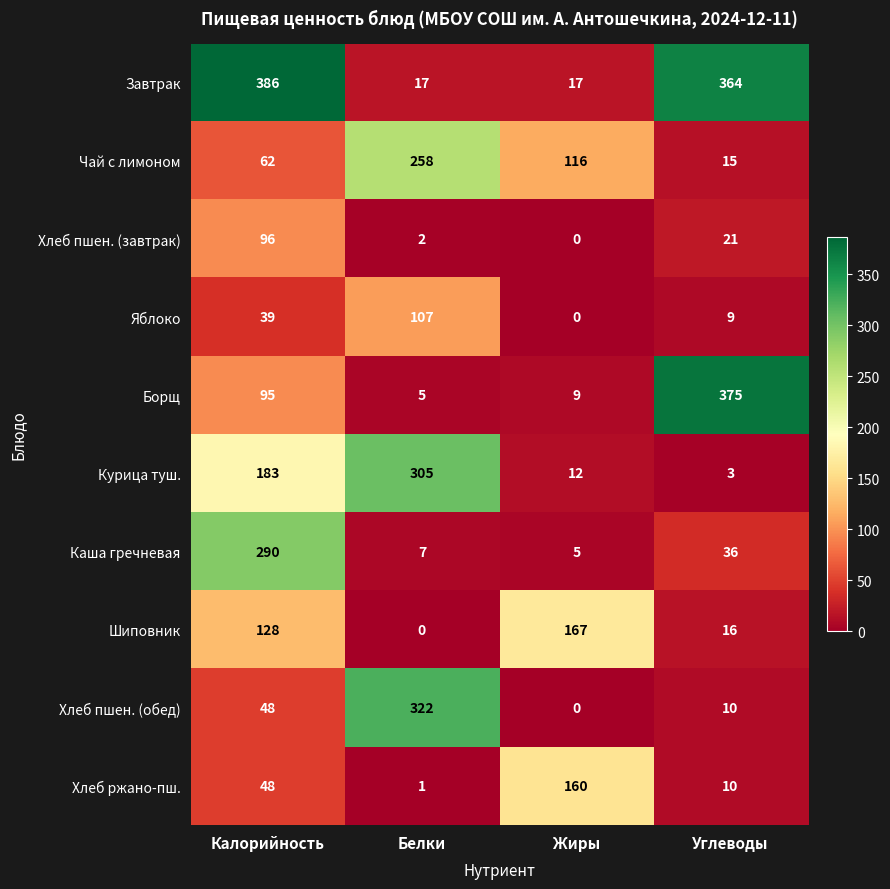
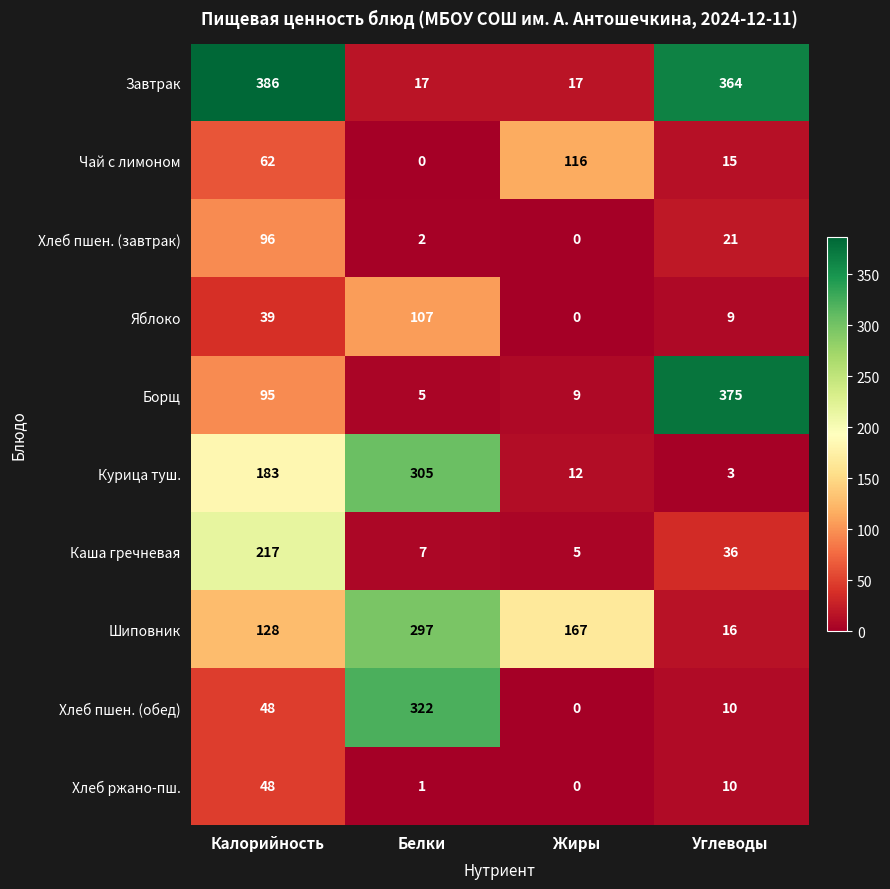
Чай с лимоном, Белки: 258 -> 0
Каша гречневая, Калорийность: 290 -> 217
Шиповник, Белки: 0 -> 297
Хлеб ржано-пш., Жиры: 160 -> 0
